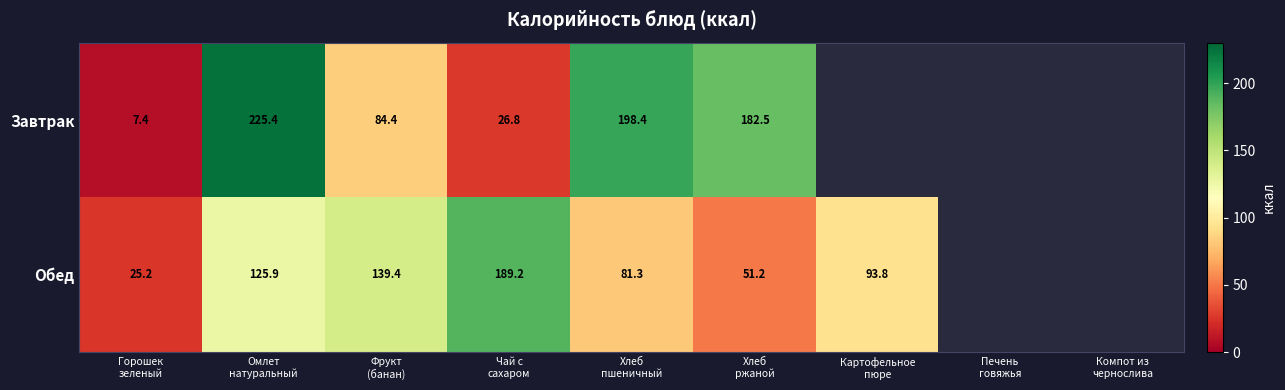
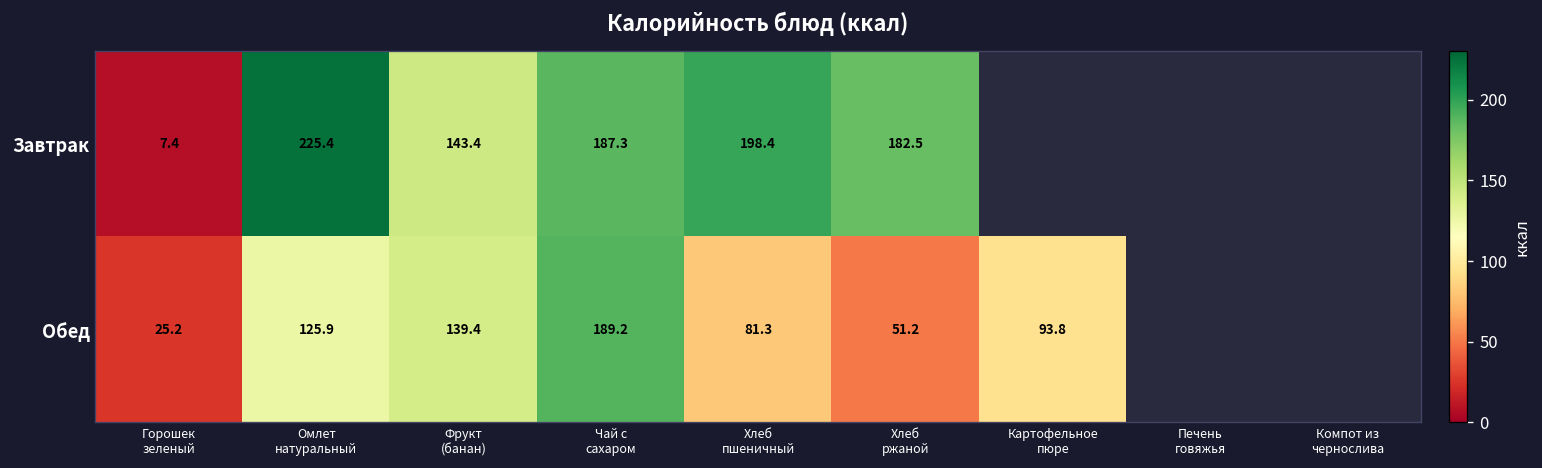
Завтрак, Фрукт (банан): 84.4 -> 143.4
Завтрак, Чай с сахаром: 26.8 -> 187.3
